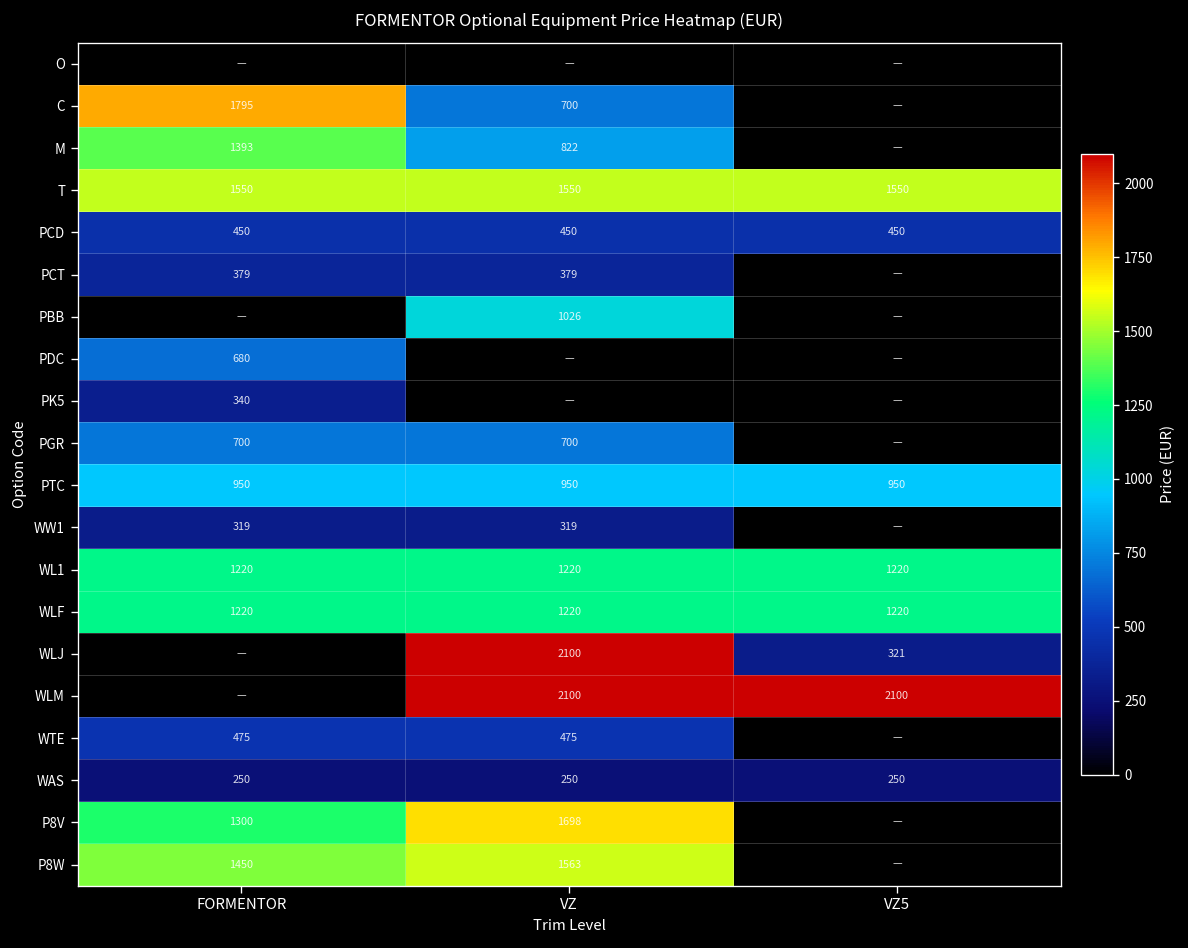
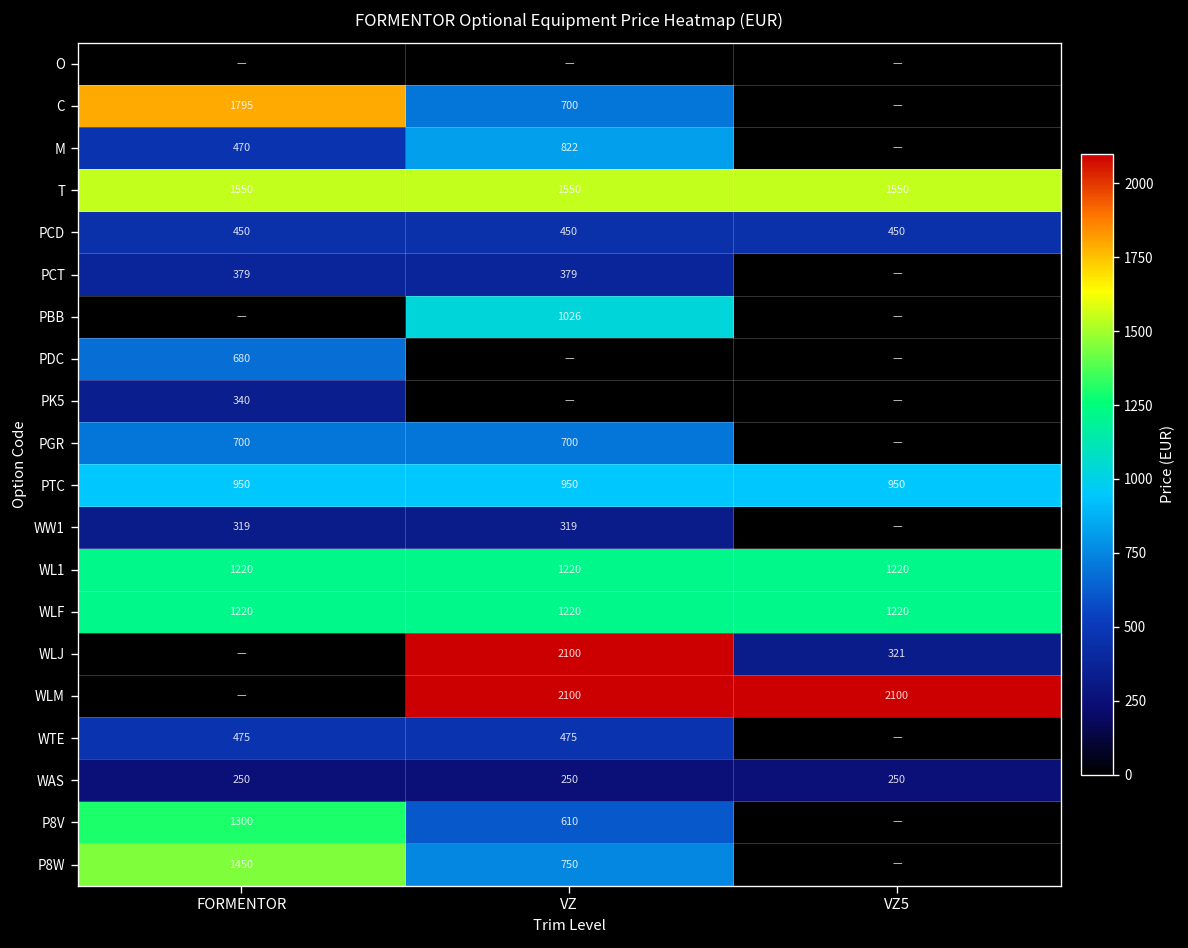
M, FORMENTOR: 1393 -> 470
P8V, VZ: 1698 -> 610
P8W, VZ: 1563 -> 750
